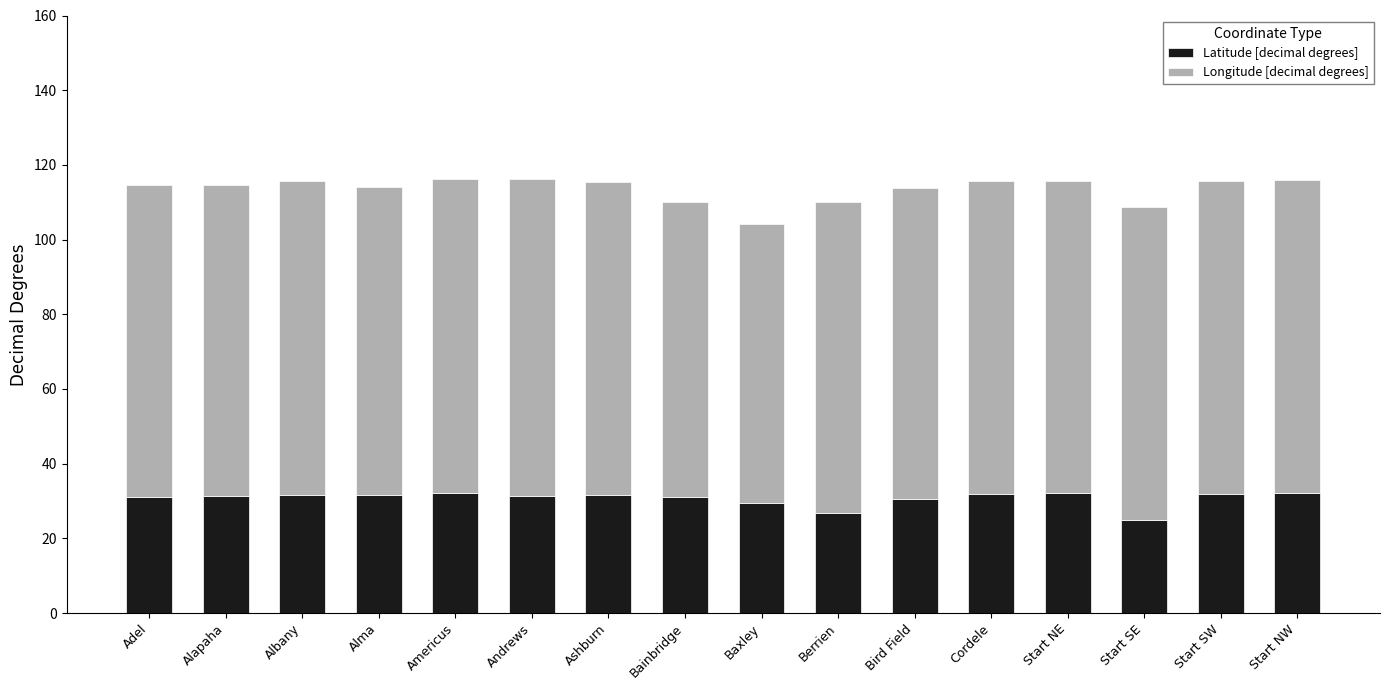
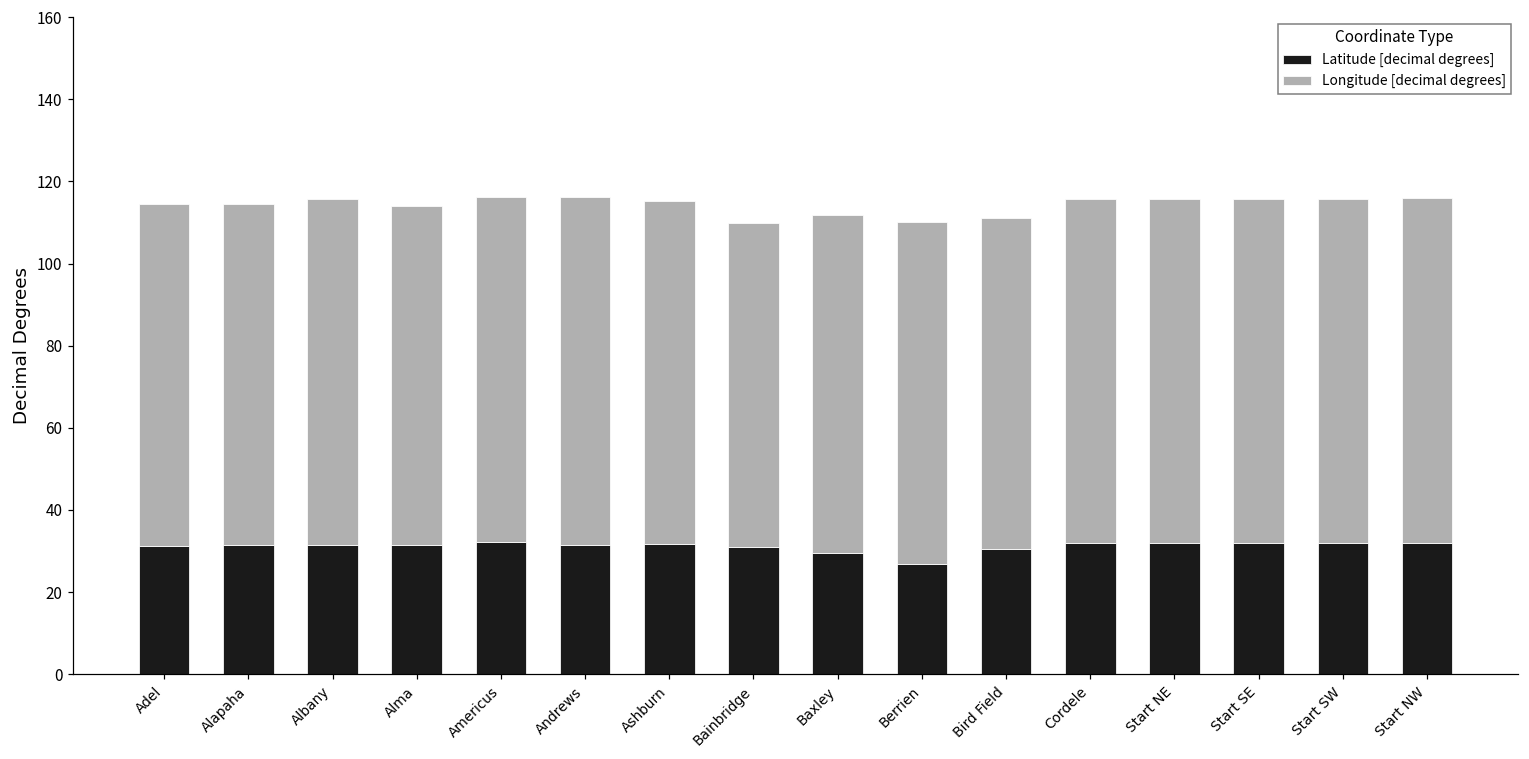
Longitude [decimal degrees], Baxley: 75 -> 82
Longitude [decimal degrees], Bird Field: 83 -> 80
Latitude [decimal degrees], Start SE: 25 -> 32
